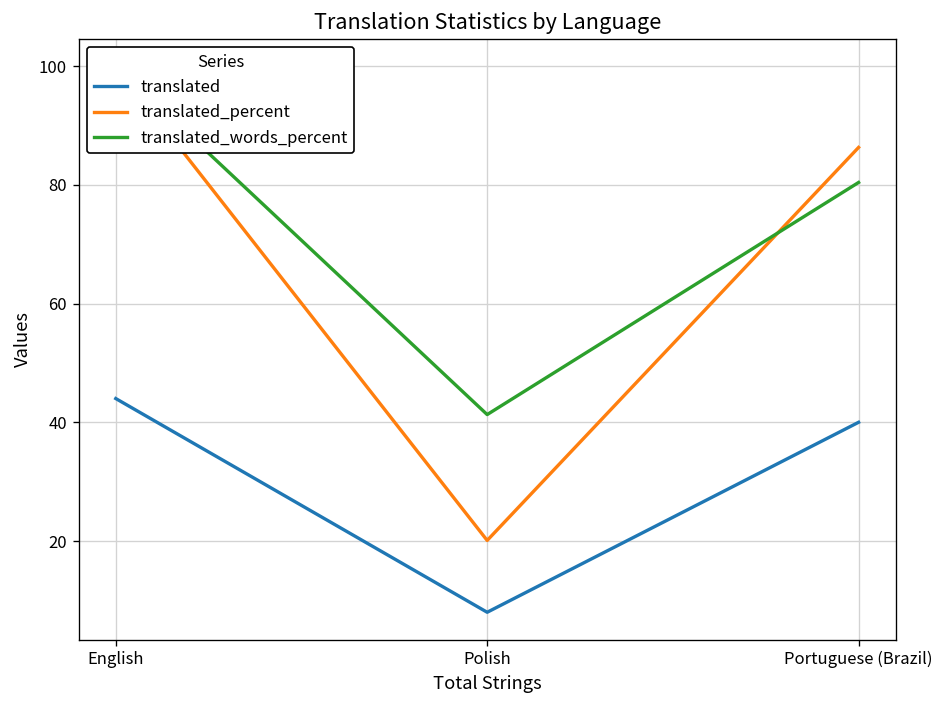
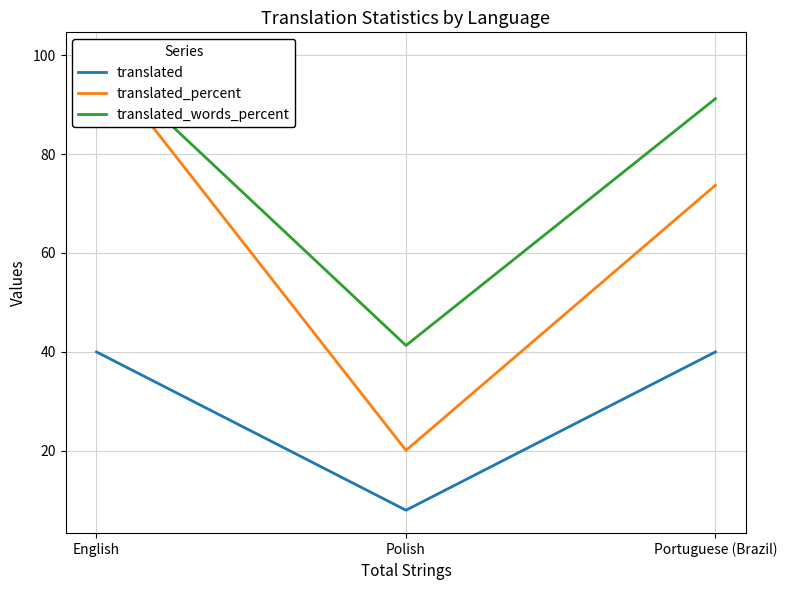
translated, English: 44 -> 40
translated_percent, Portuguese (Brazil): 86 -> 74
translated_words_percent, Portuguese (Brazil): 80 -> 91
